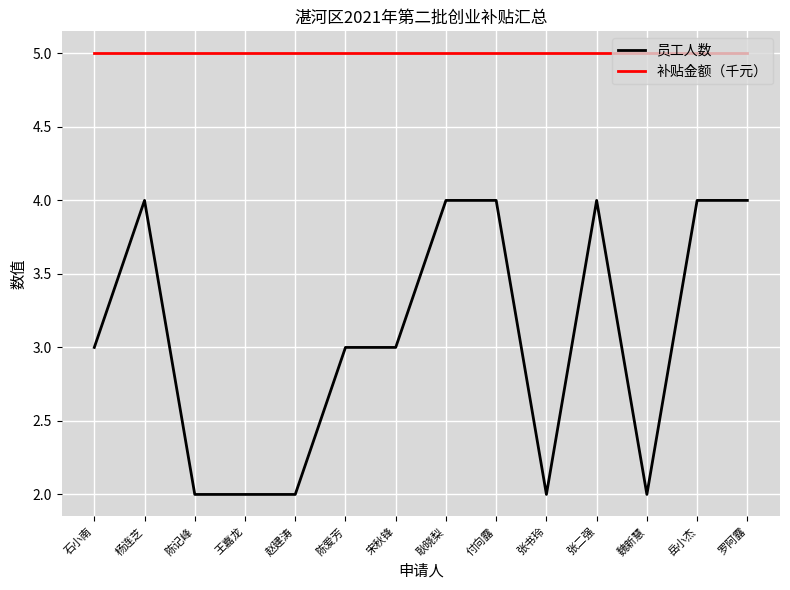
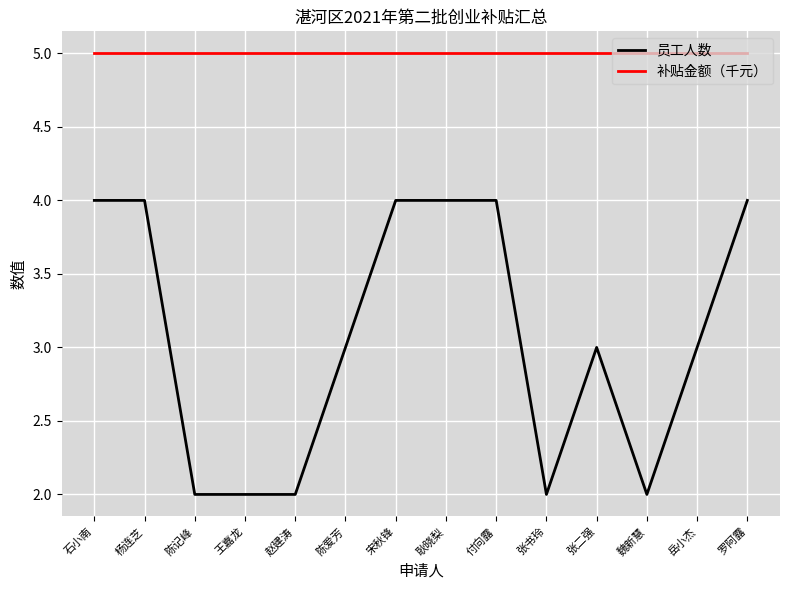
员工人数, 石小南: 3 -> 4
员工人数, 宋秋锋: 3 -> 4
员工人数, 张二强: 4 -> 3
员工人数, 岳小杰: 4 -> 3
